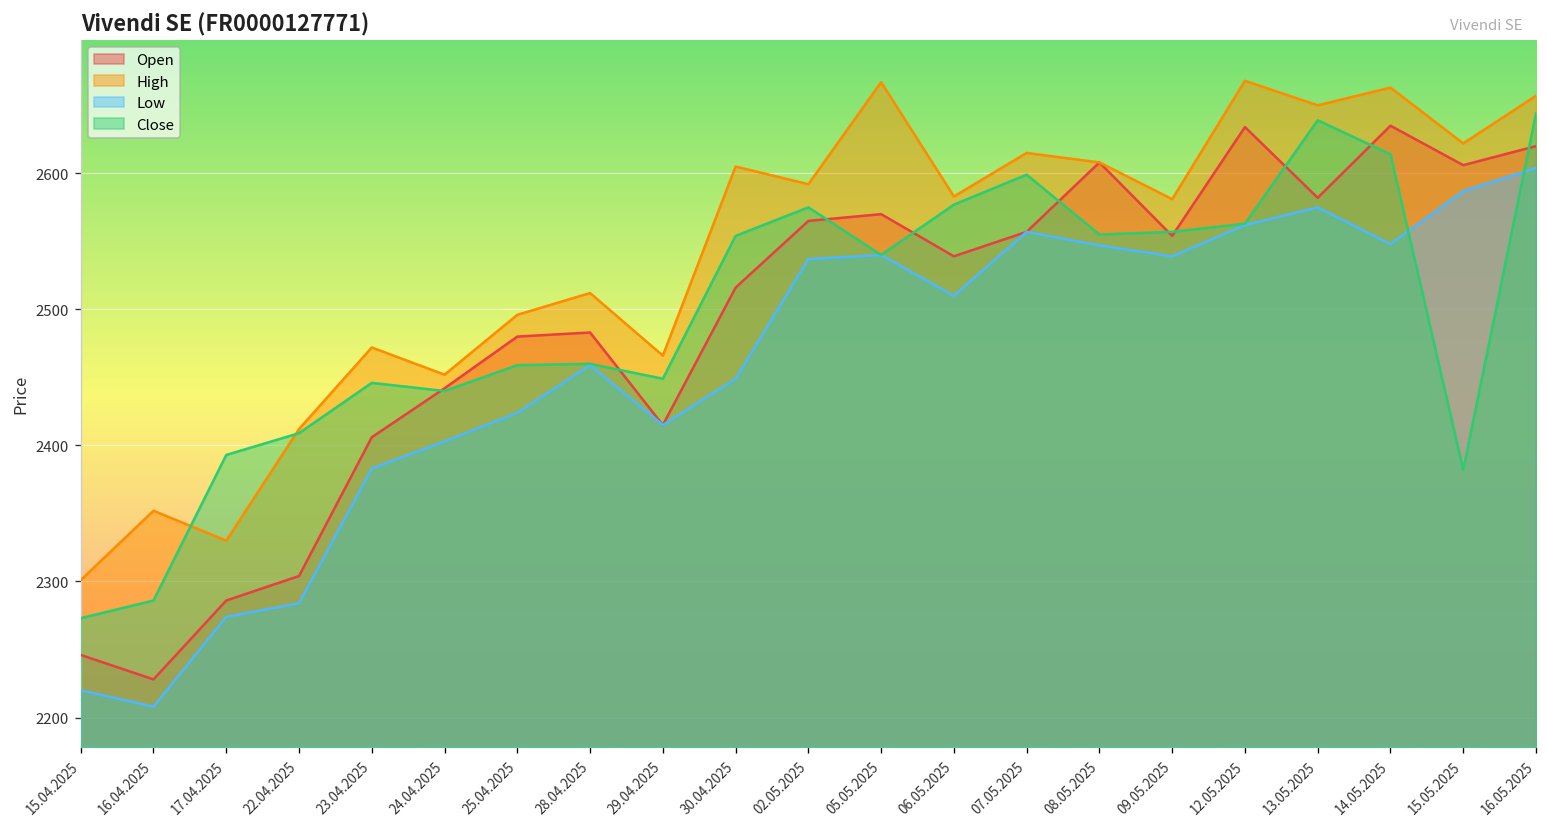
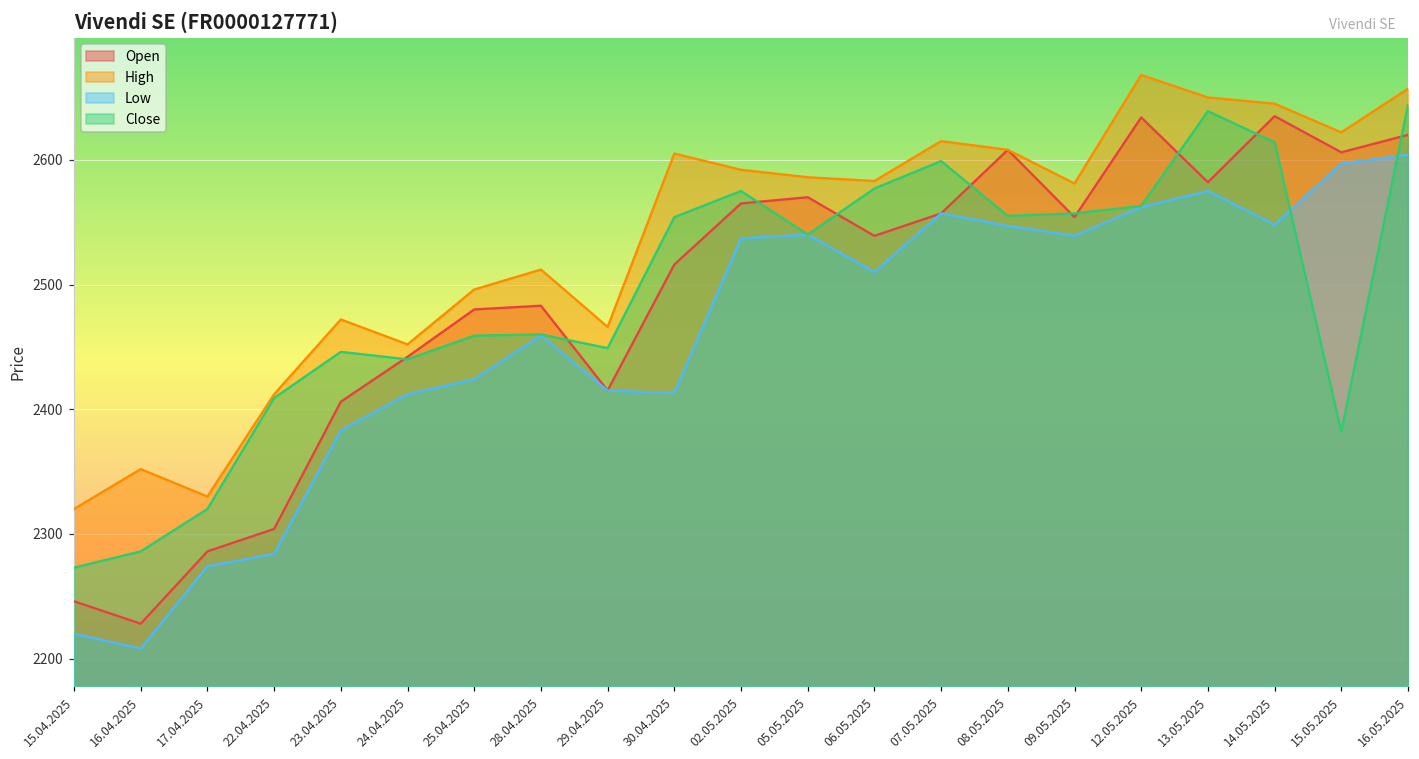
High, 15.04.2025: 2301 -> 2320
Close, 17.04.2025: 2393 -> 2320
Low, 24.04.2025: 2403 -> 2412
Low, 30.04.2025: 2449 -> 2413
High, 05.05.2025: 2667 -> 2586
High, 14.05.2025: 2663 -> 2645
Low, 15.05.2025: 2587 -> 2597
